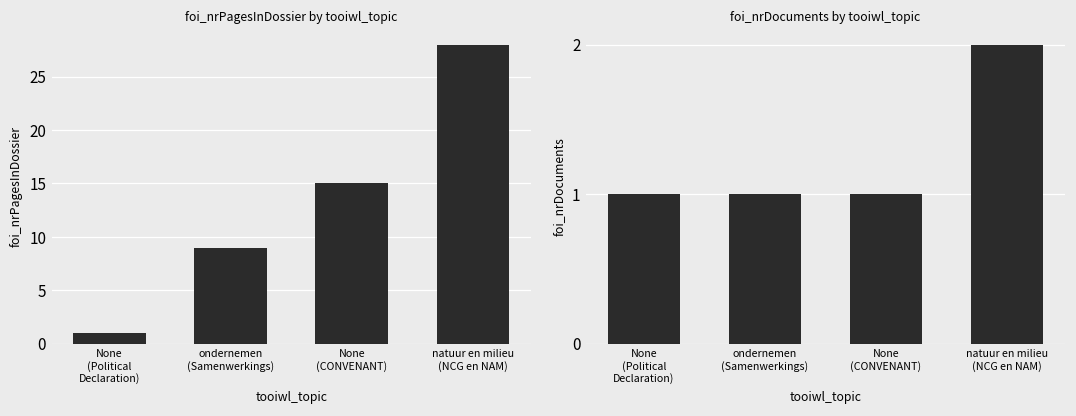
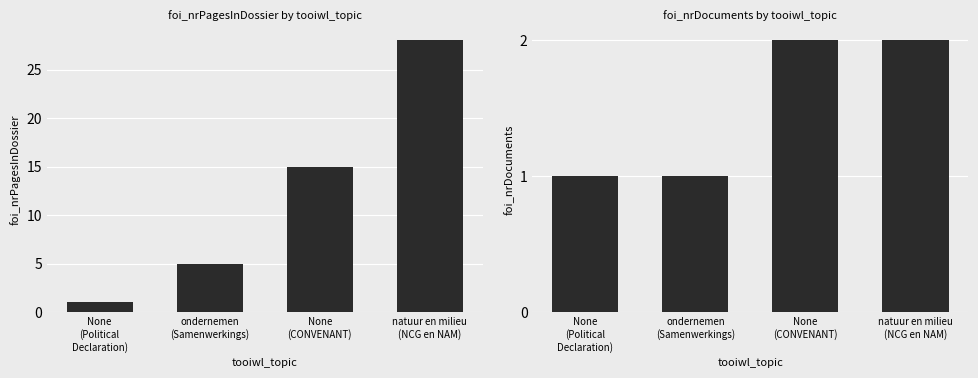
foi_nrPagesInDossier by tooiwl_topic, ondernemen (Samenwerkings): 9 -> 5
foi_nrDocuments by tooiwl_topic, None (CONVENANT): 1 -> 2
